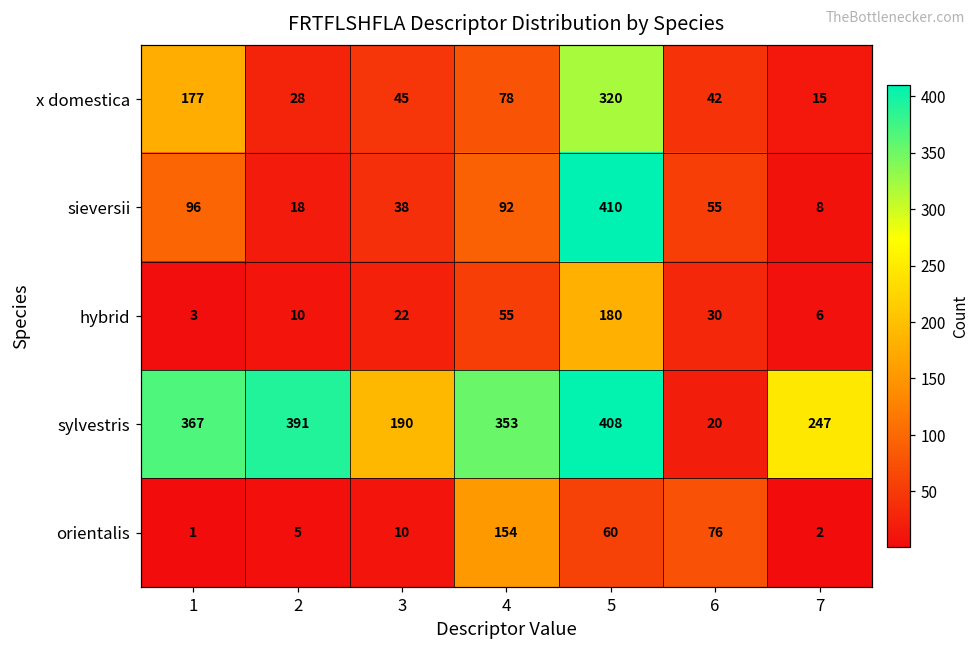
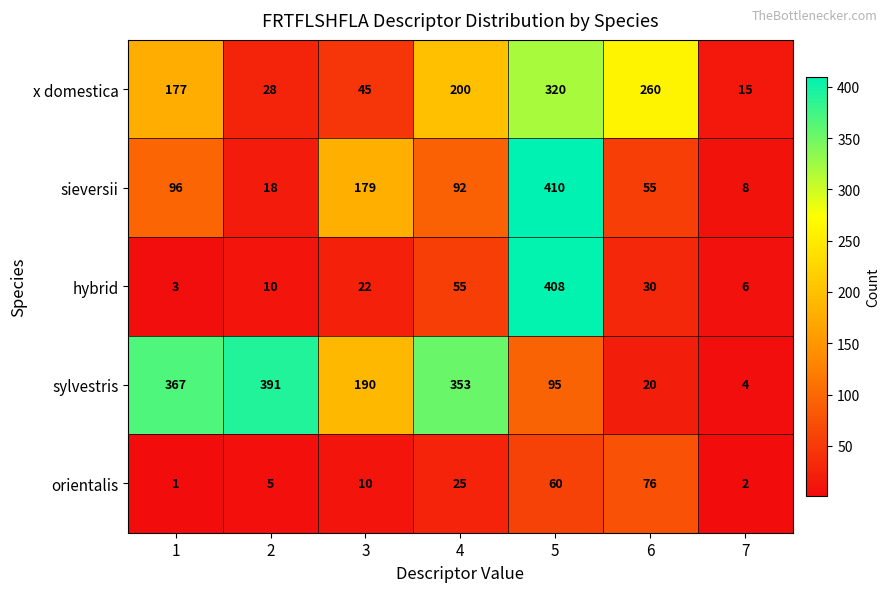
x domestica, 4: 78 -> 200
x domestica, 6: 42 -> 260
sieversii, 3: 38 -> 179
hybrid, 5: 180 -> 408
sylvestris, 5: 408 -> 95
sylvestris, 7: 247 -> 4
orientalis, 4: 154 -> 25
